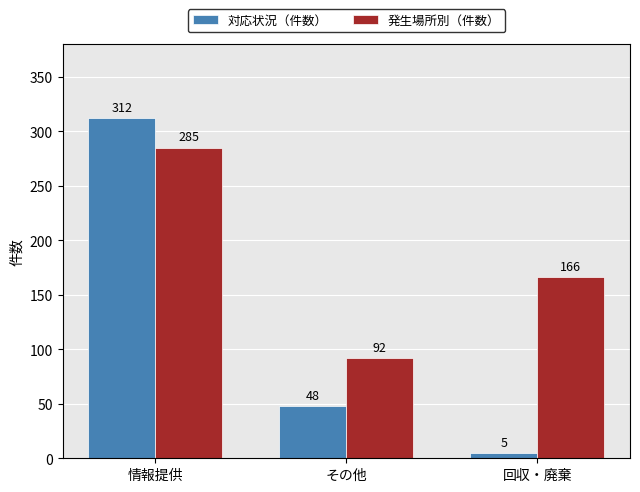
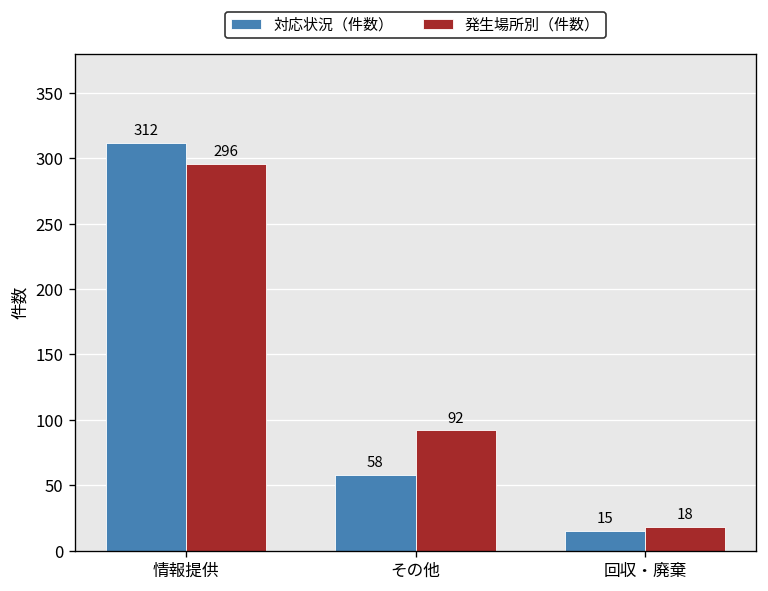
発生場所別（件数）, 情報提供: 285 -> 296
対応状況（件数）, その他: 48 -> 58
対応状況（件数）, 回収・廃棄: 5 -> 15
発生場所別（件数）, 回収・廃棄: 166 -> 18
